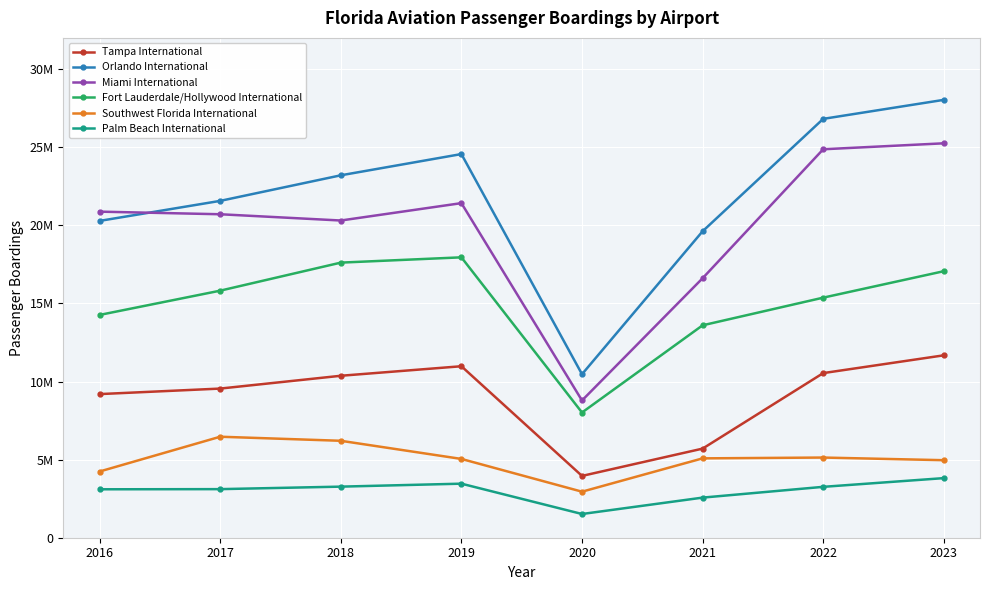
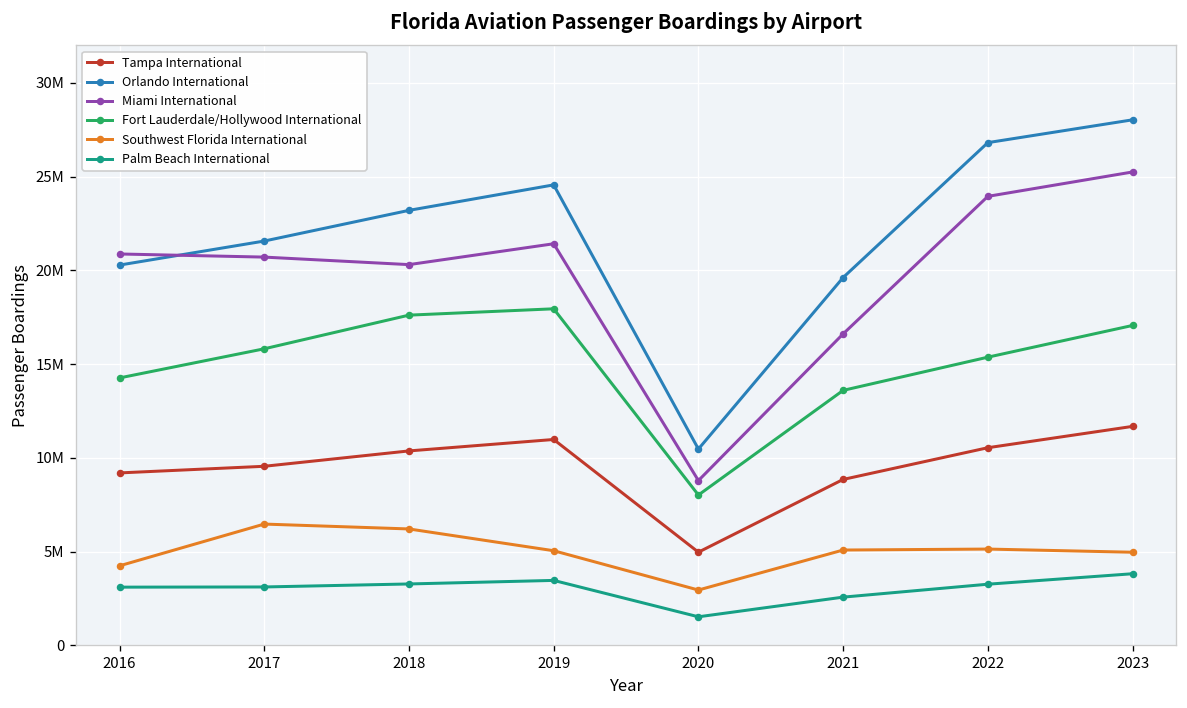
Tampa International, 2020: 4000000 -> 5000000
Tampa International, 2021: 5700000 -> 8800000
Miami International, 2022: 24900000 -> 23900000
